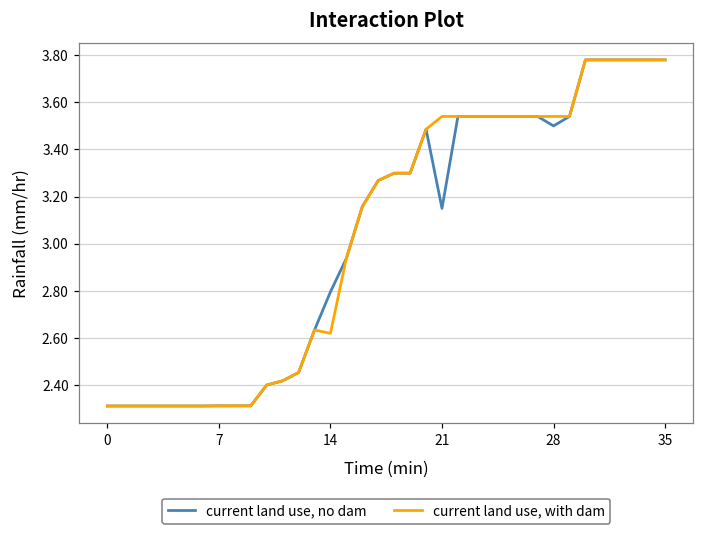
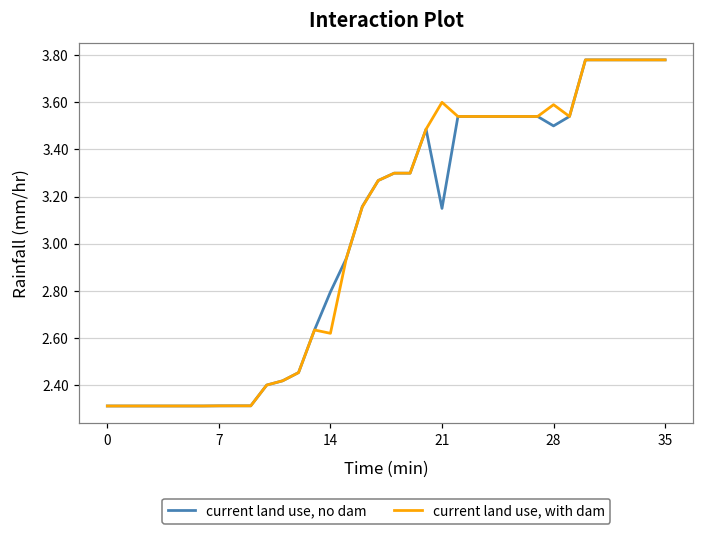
current land use, with dam, 21: 3.54 -> 3.60
current land use, with dam, 28: 3.54 -> 3.59
